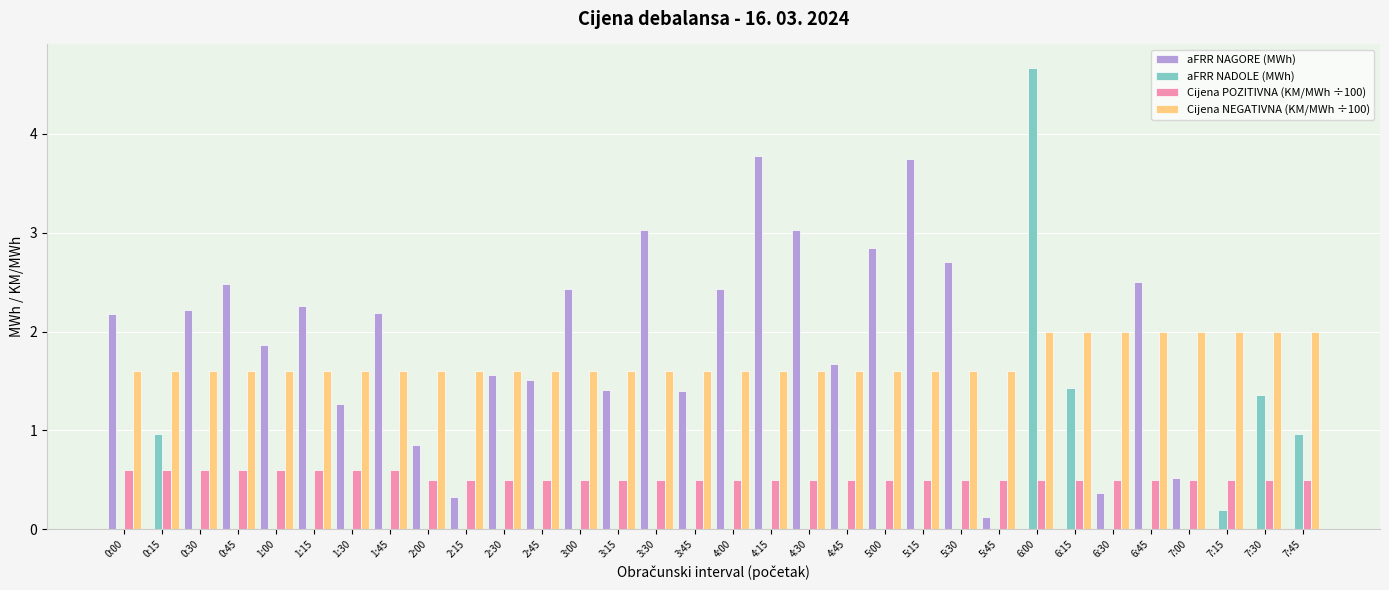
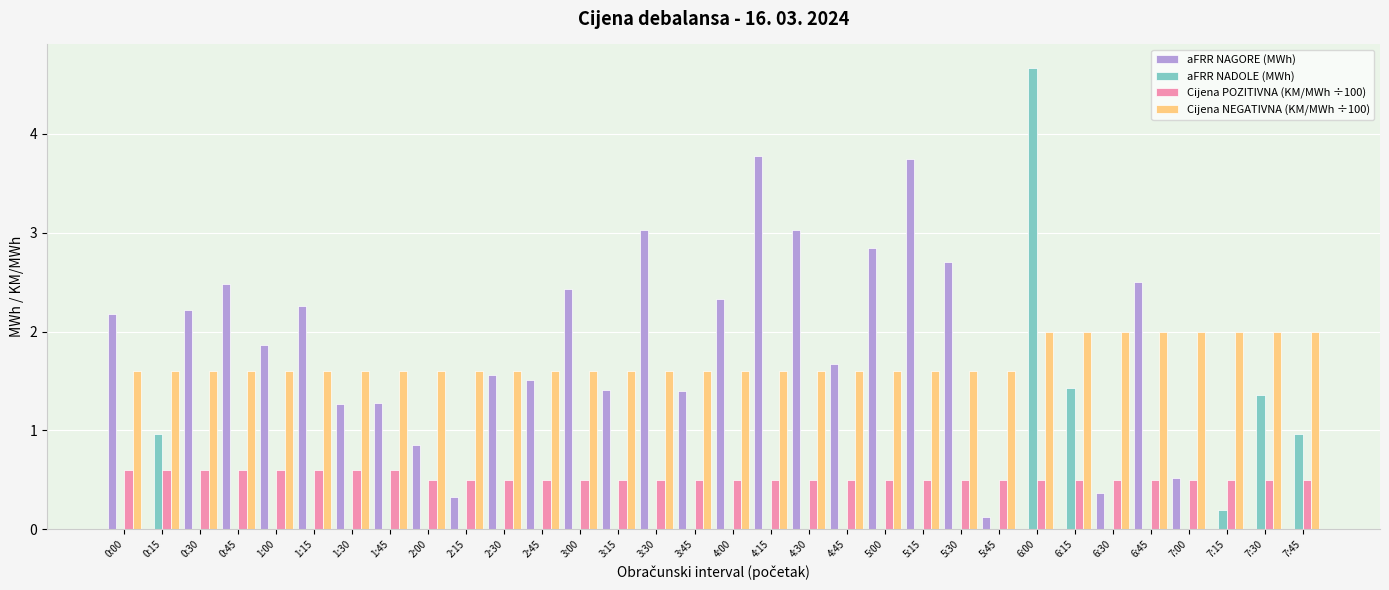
aFRR NAGORE (MWh), 1:45: 2.2 -> 1.3
aFRR NAGORE (MWh), 4:00: 2.4 -> 2.3
